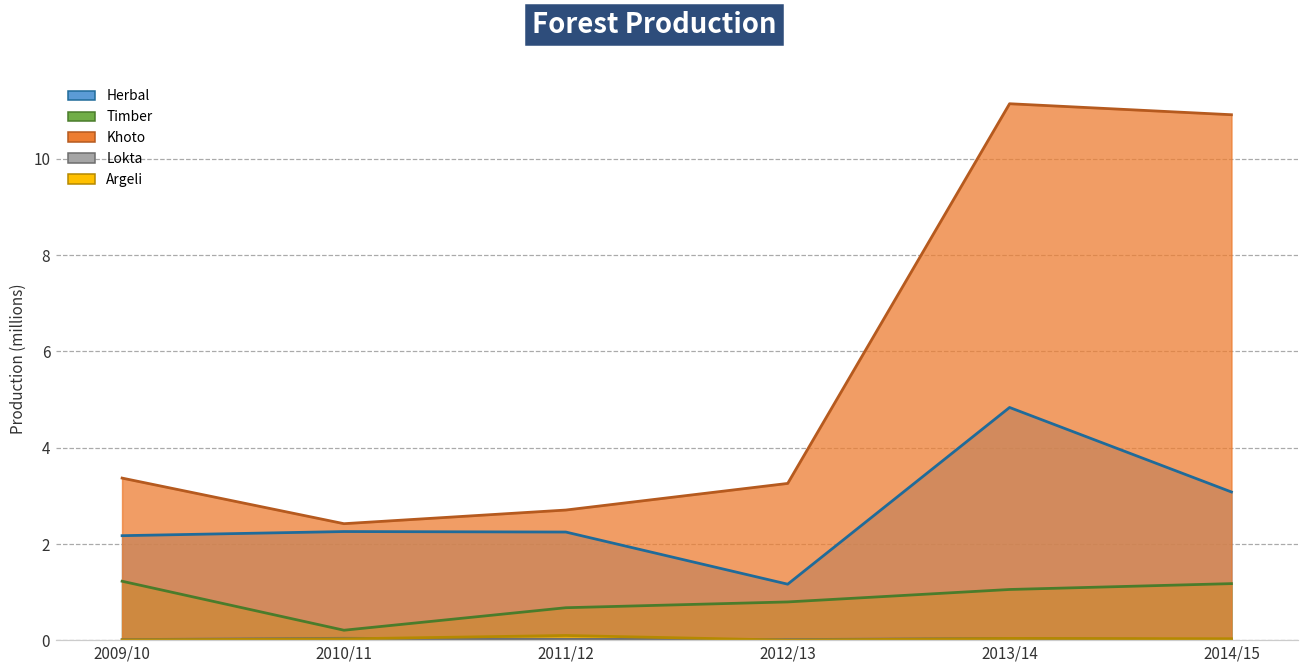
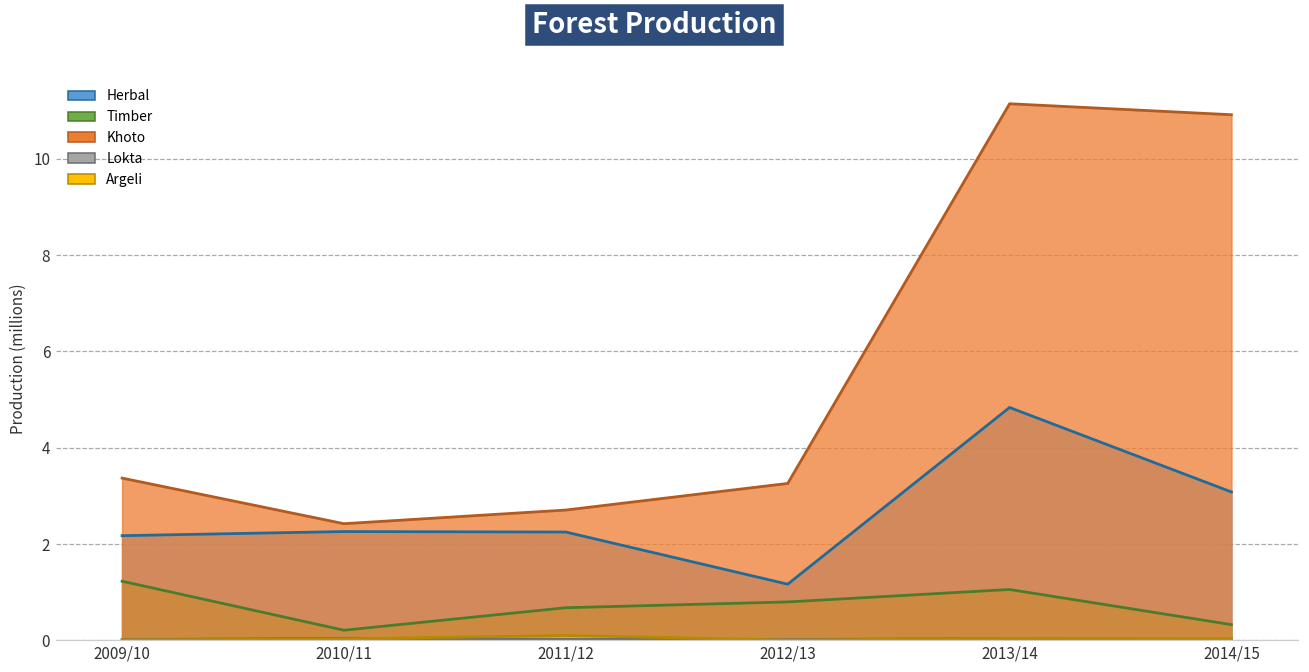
Timber, 2014/15: 1.2 -> 0.3
